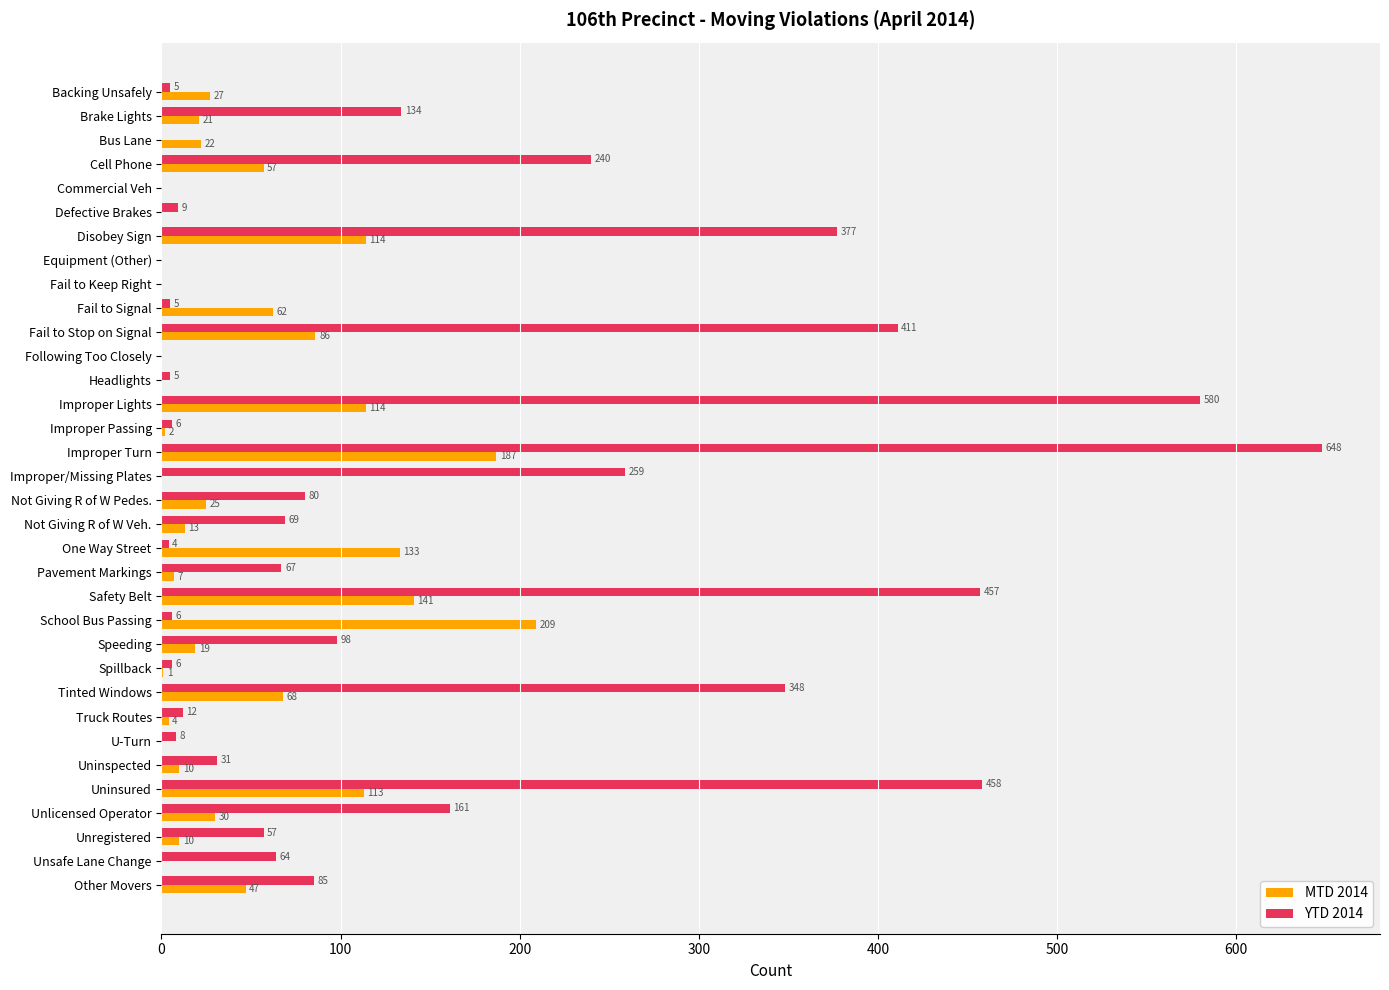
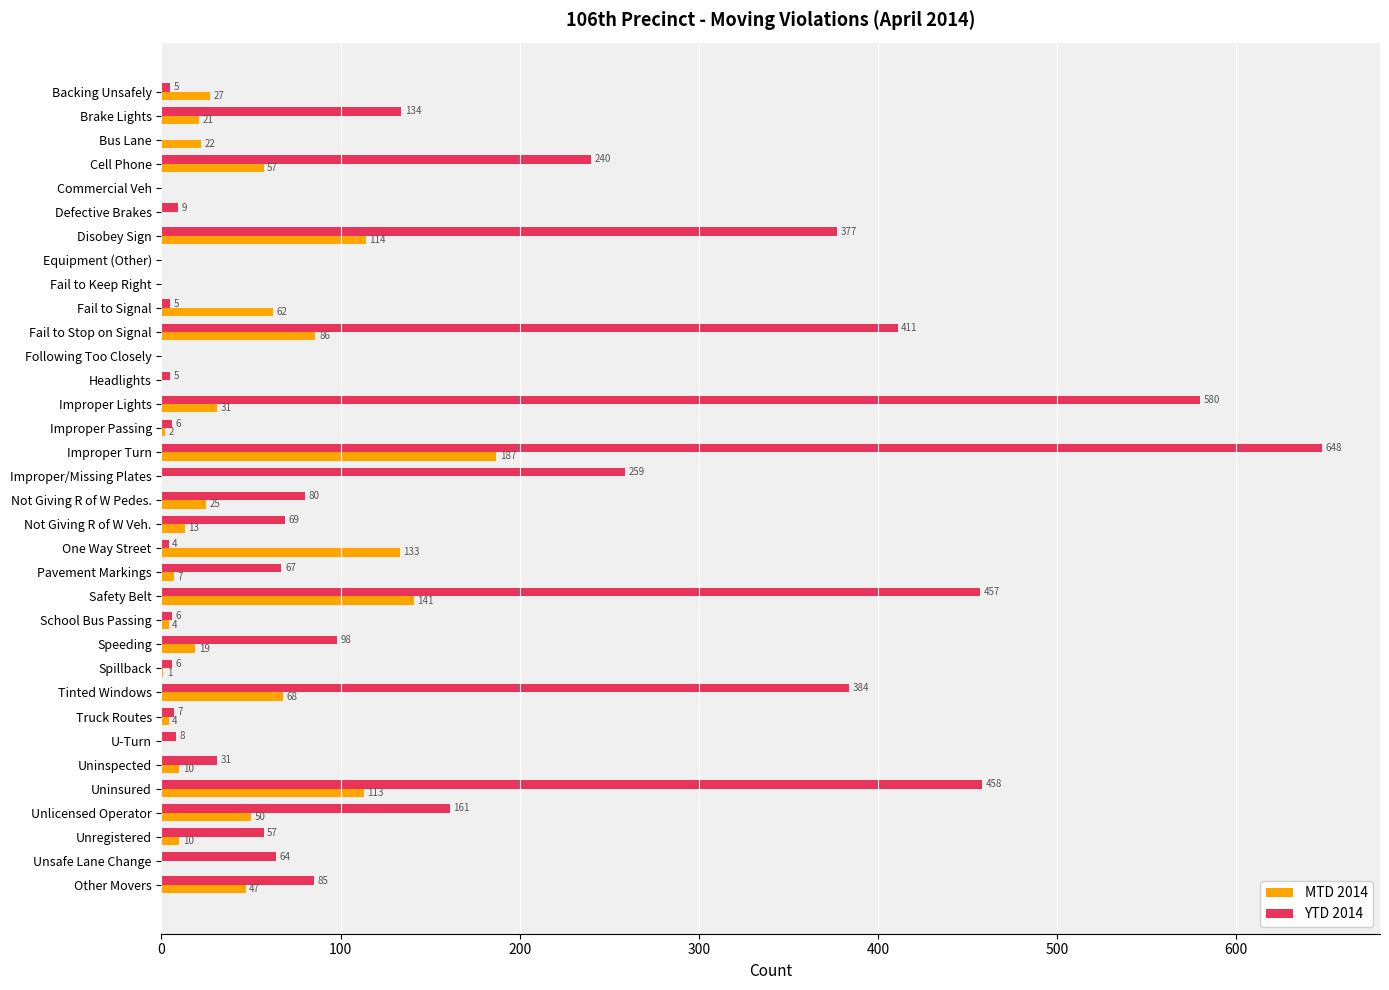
MTD 2014, Improper Lights: 114 -> 31
MTD 2014, School Bus Passing: 209 -> 4
YTD 2014, Tinted Windows: 348 -> 384
YTD 2014, Truck Routes: 12 -> 7
MTD 2014, Unlicensed Operator: 30 -> 50
